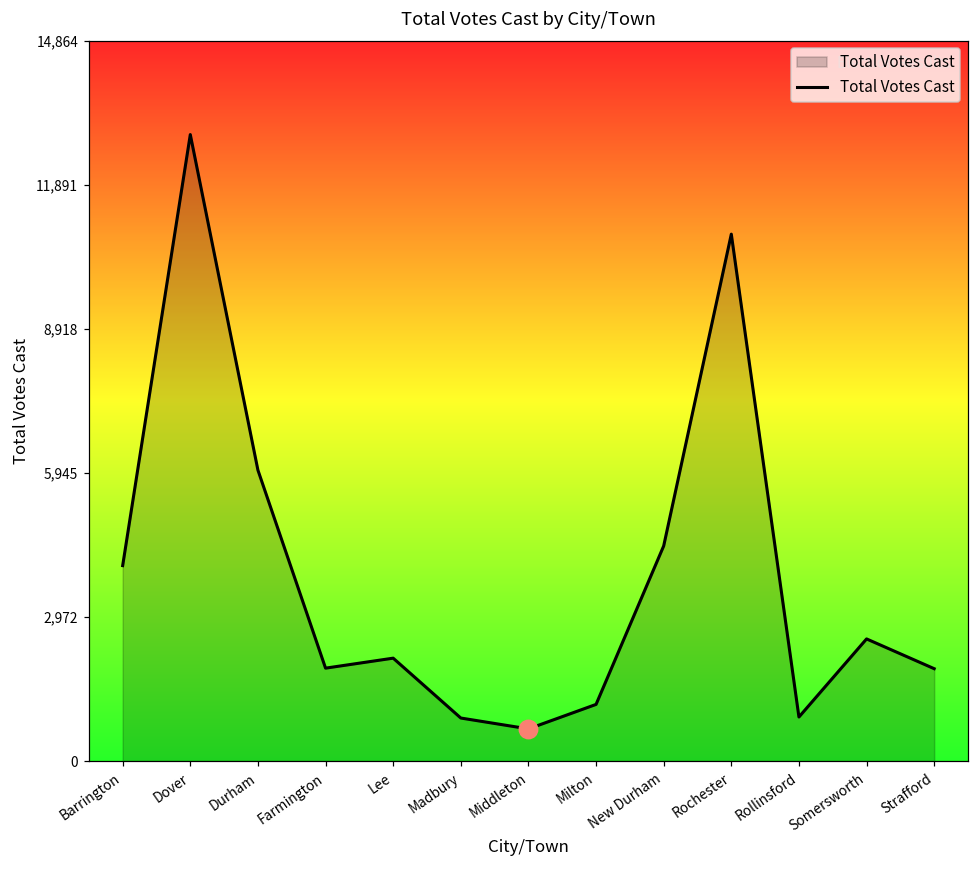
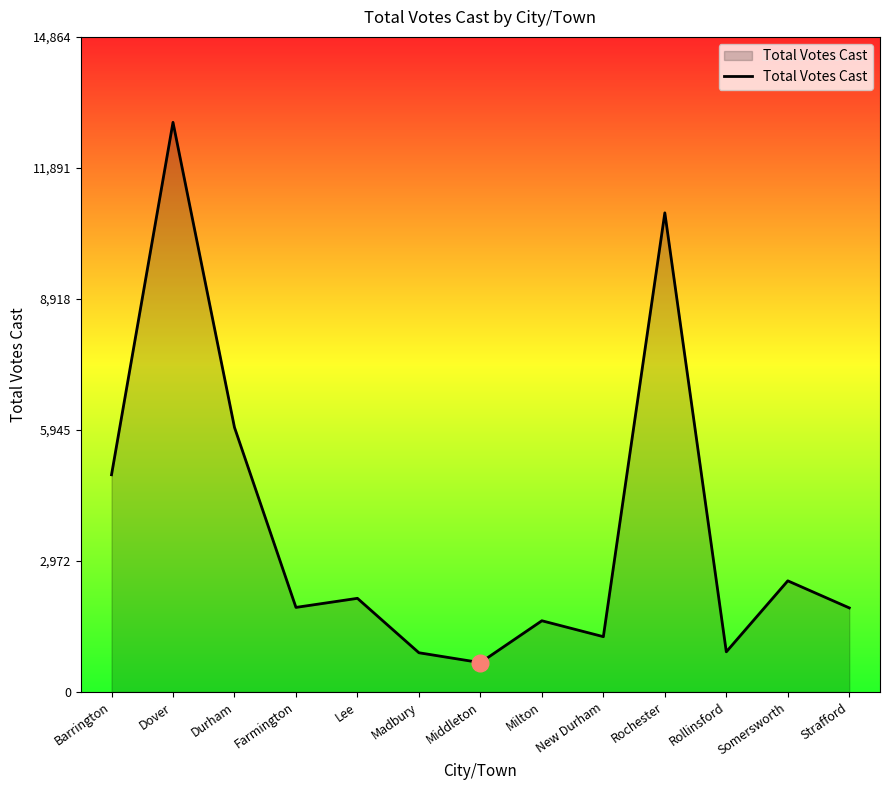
Total Votes Cast, Barrington: 4,000 -> 4,900
Total Votes Cast, Milton: 1,200 -> 1,600
Total Votes Cast, New Durham: 4,400 -> 1,300
